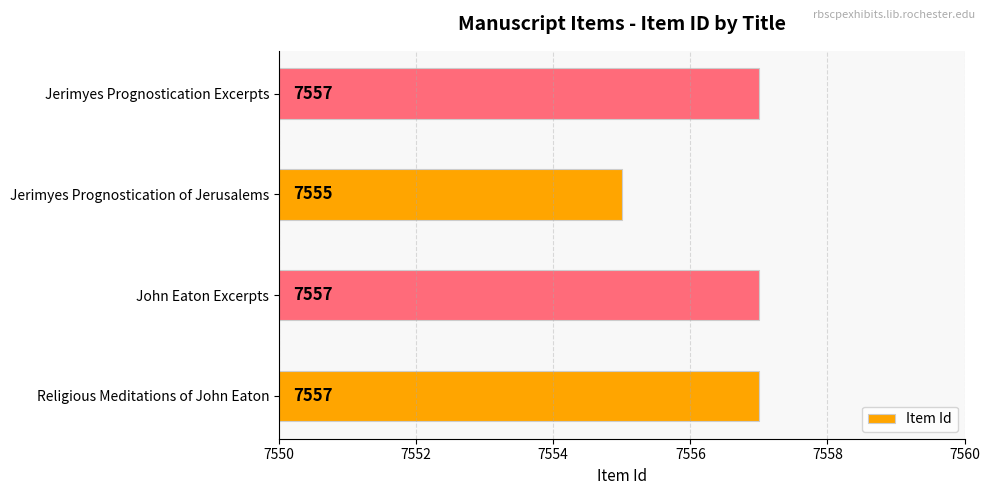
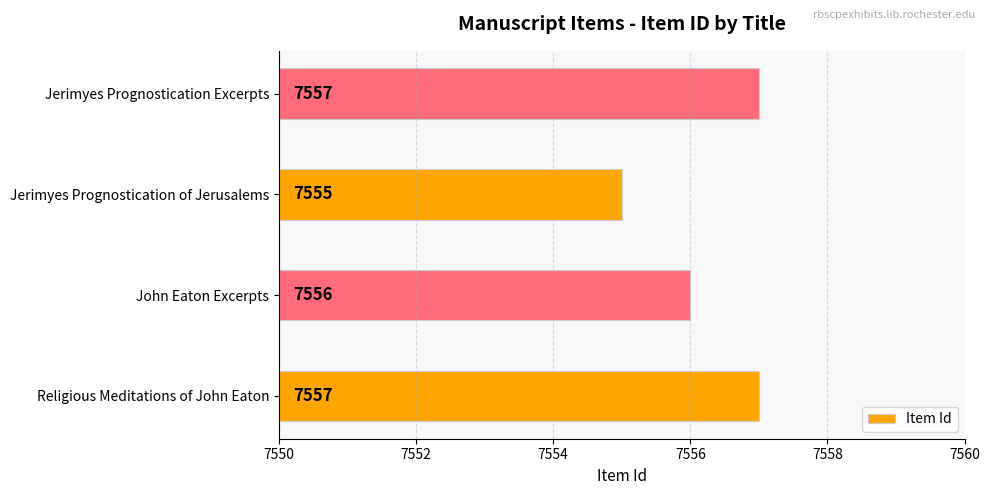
John Eaton Excerpts: 7557 -> 7556
